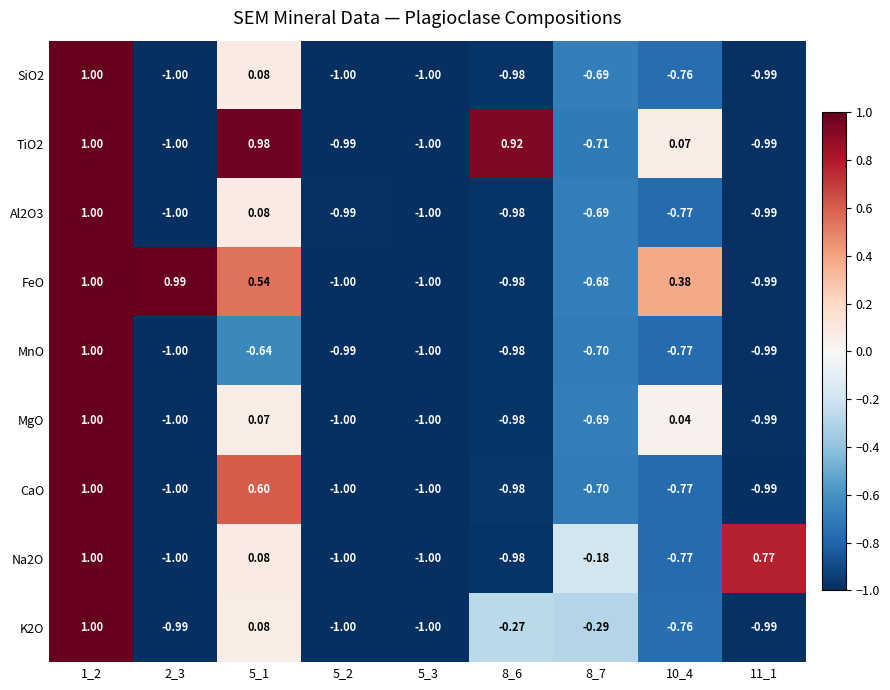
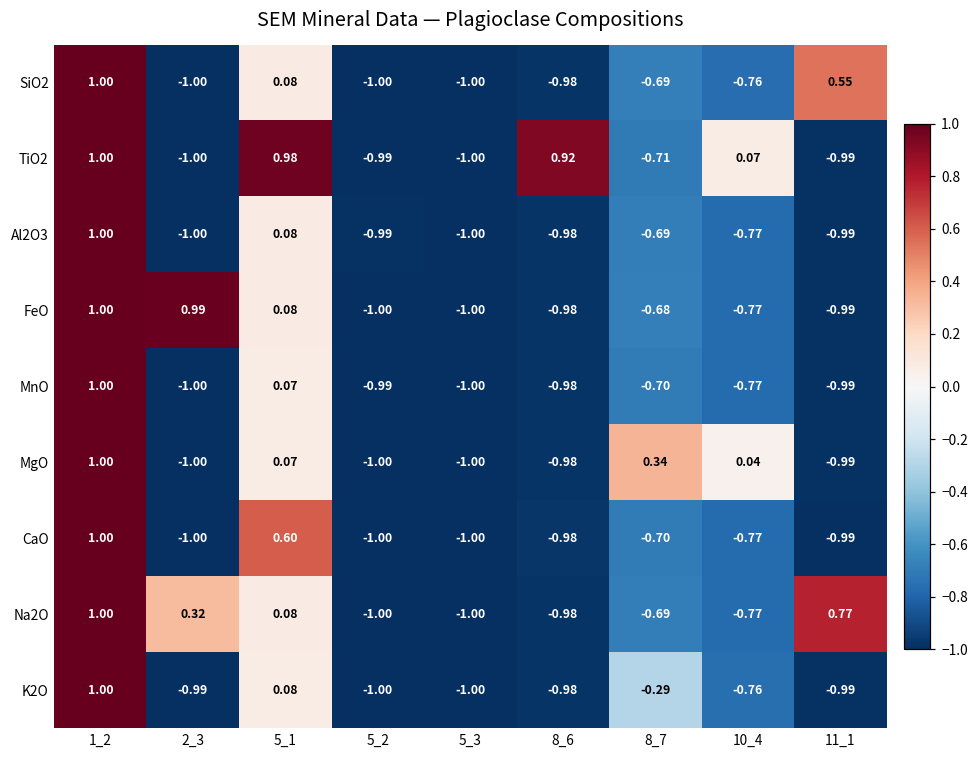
SiO2, 11_1: -0.99 -> 0.55
FeO, 5_1: 0.54 -> 0.08
FeO, 10_4: 0.38 -> -0.77
MnO, 5_1: -0.64 -> 0.07
MgO, 8_7: -0.69 -> 0.34
Na2O, 2_3: -1.00 -> 0.32
Na2O, 8_7: -0.18 -> -0.69
K2O, 8_6: -0.27 -> -0.98
